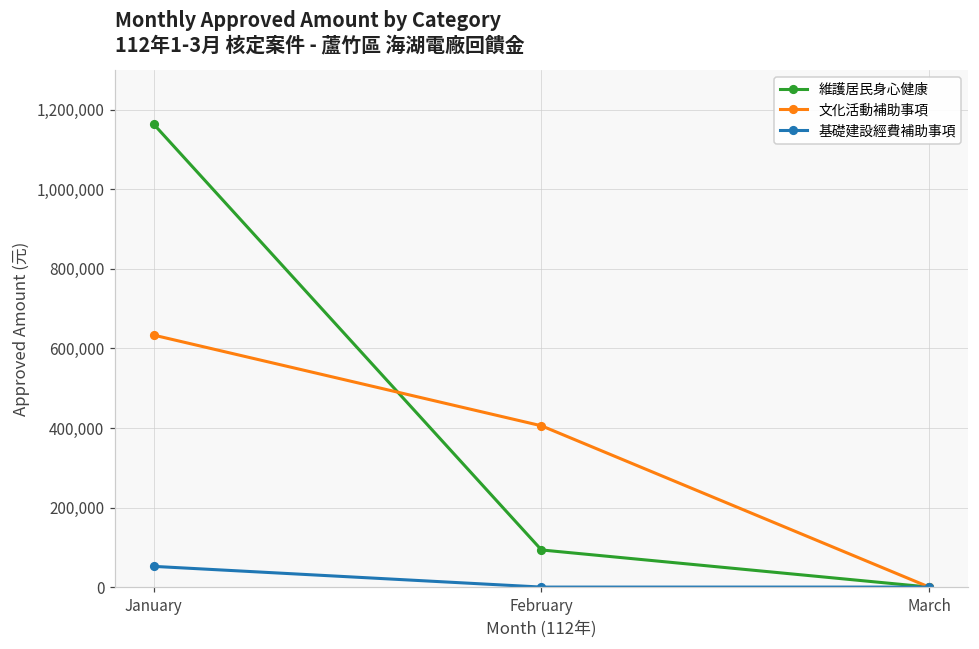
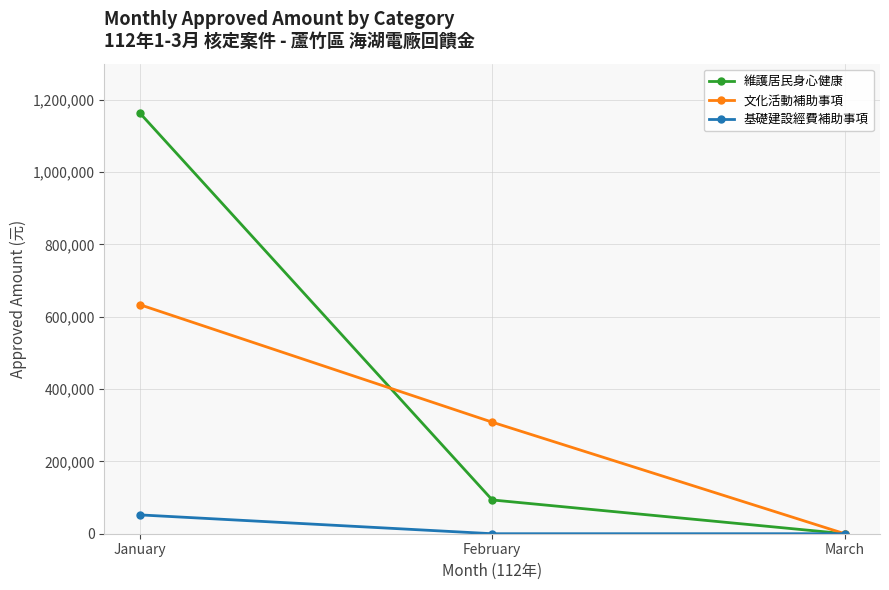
文化活動補助事項, February: 410,000 -> 310,000
